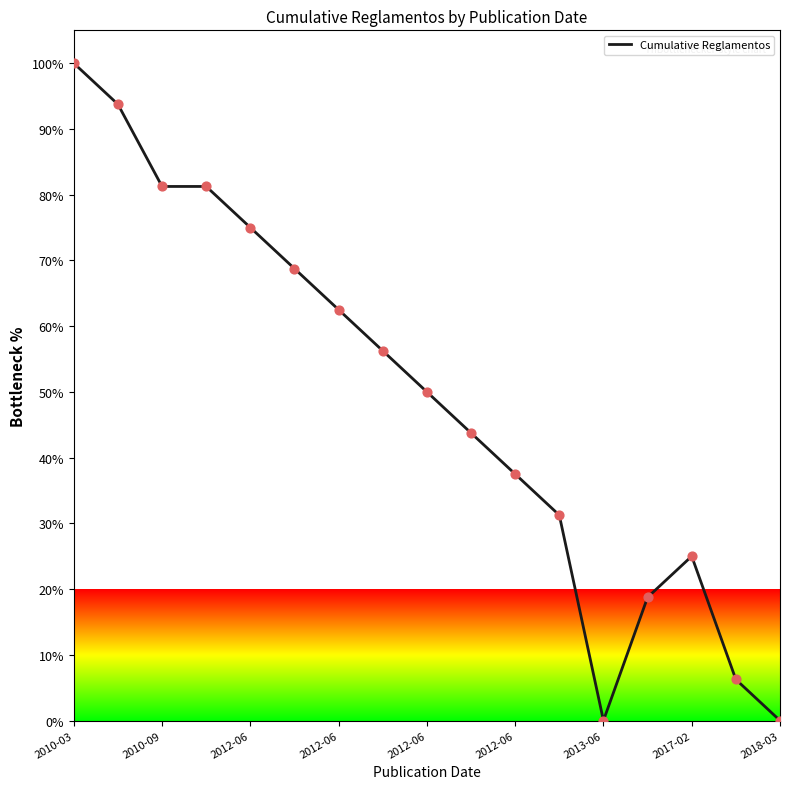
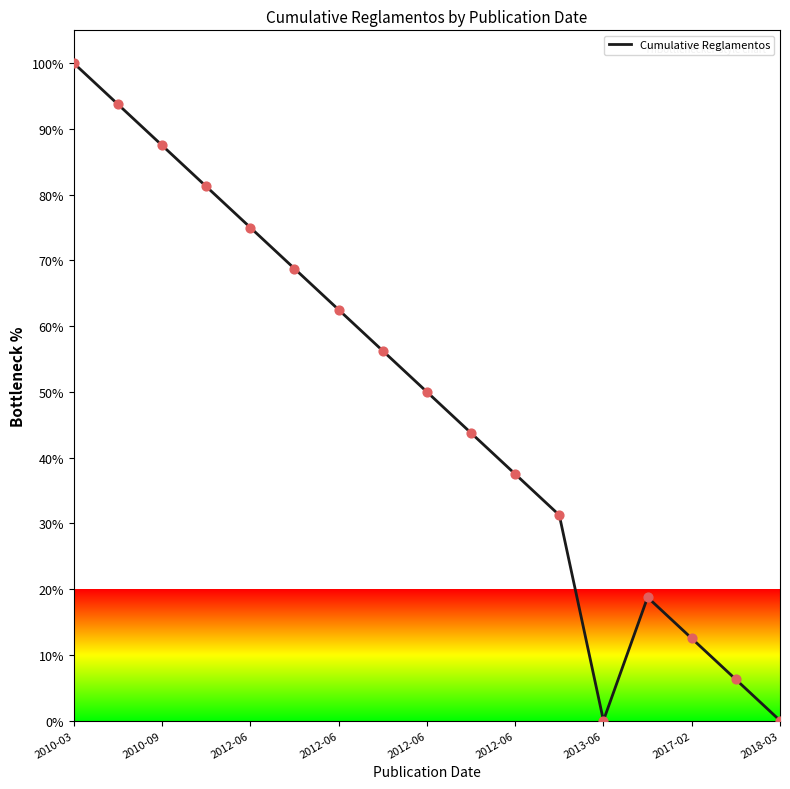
2010-09: 81% -> 88%
2017-02: 25% -> 13%
